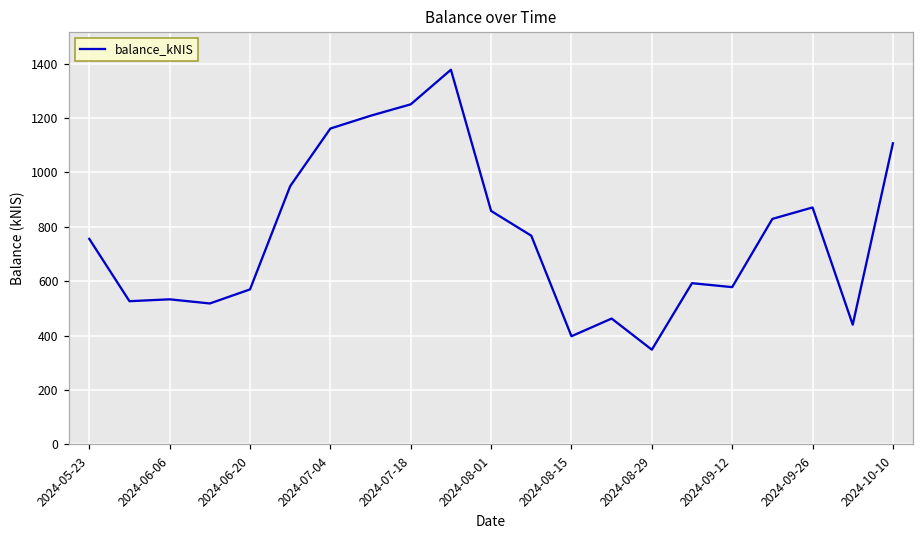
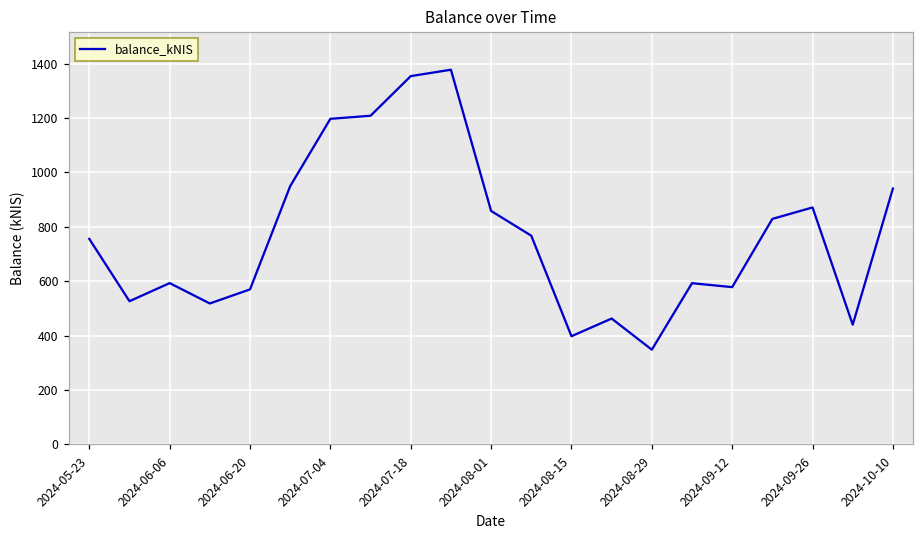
2024-06-06: 530 -> 590
2024-07-04: 1160 -> 1200
2024-07-18: 1250 -> 1350
2024-10-10: 1110 -> 940
